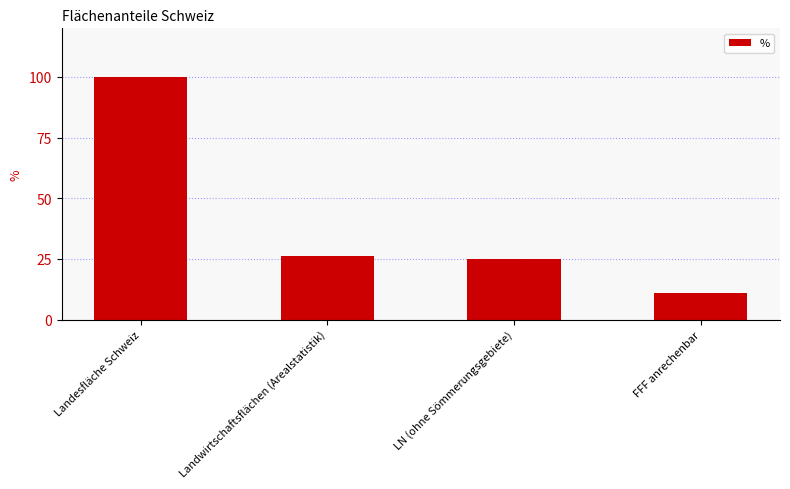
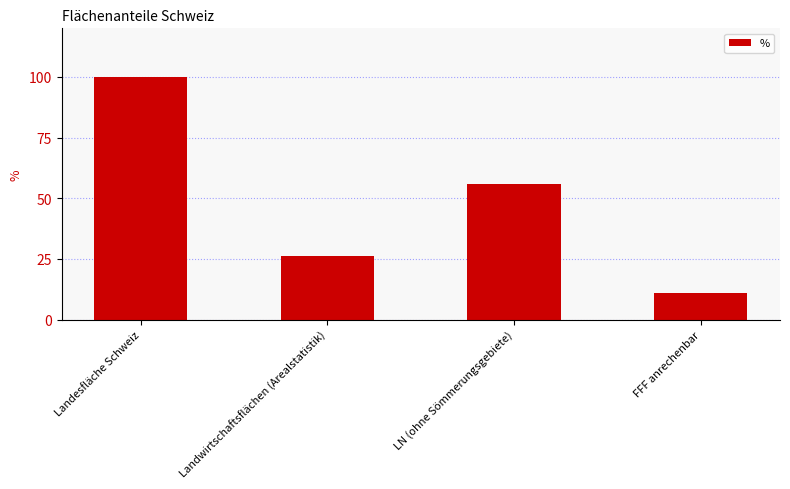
LN (ohne Sömmerungsgebiete): 25 -> 56
